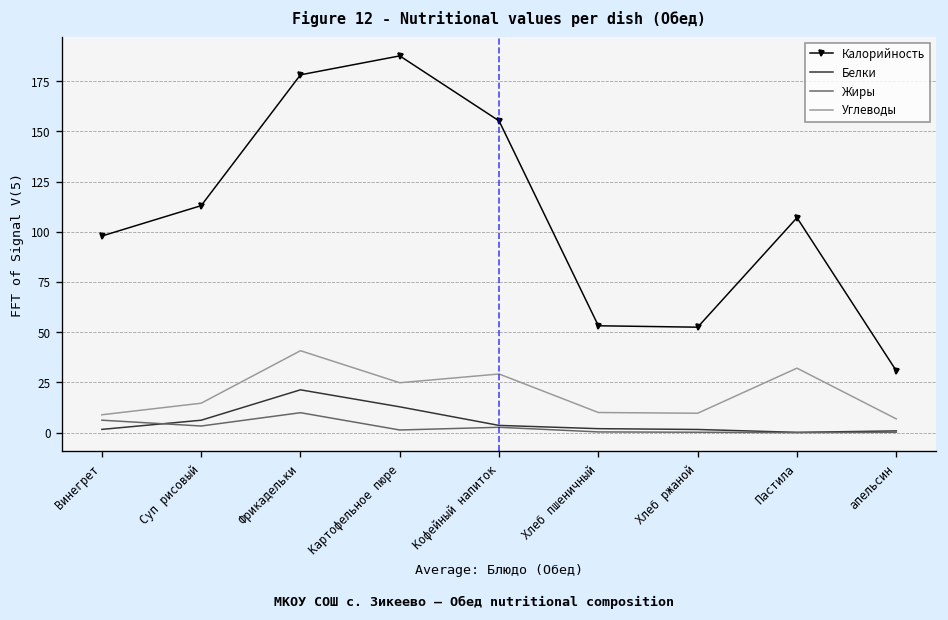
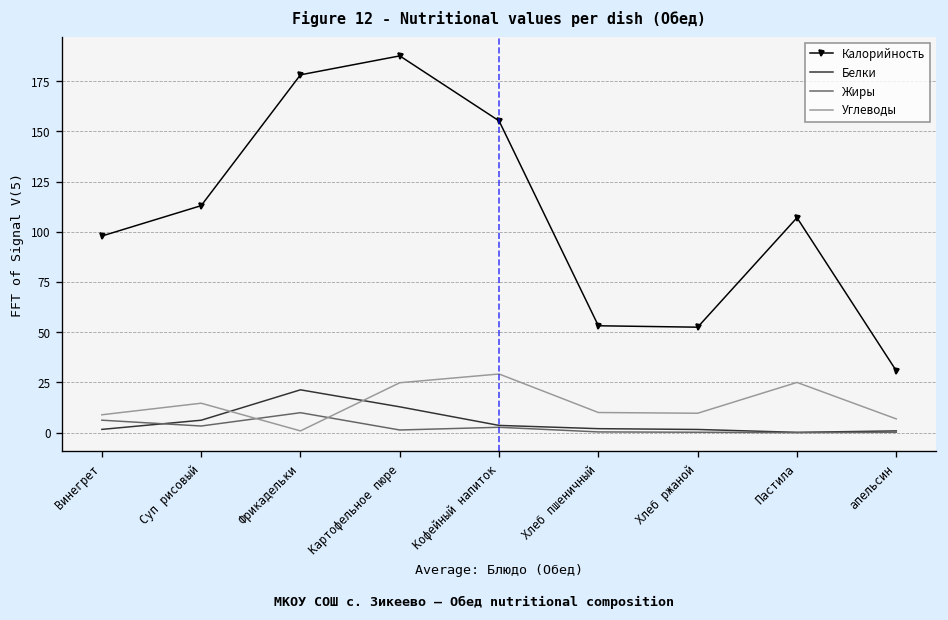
Углеводы, Фрикадельки: 41 -> 1
Углеводы, Пастила: 32 -> 25
